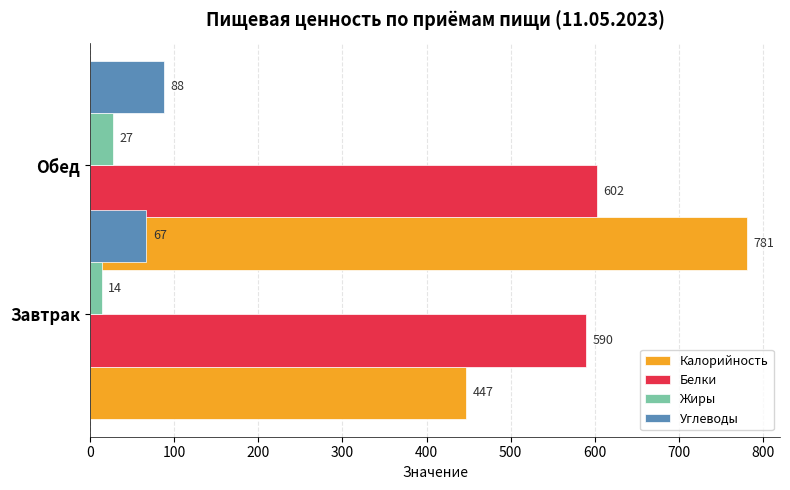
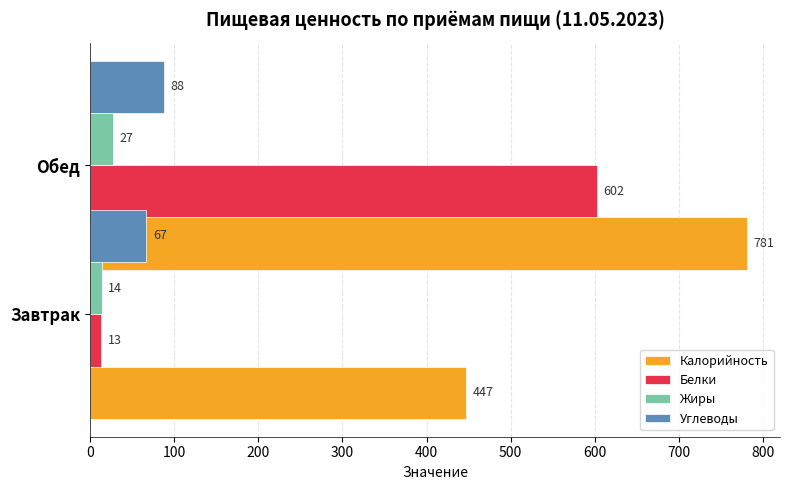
Белки, Завтрак: 590 -> 13
